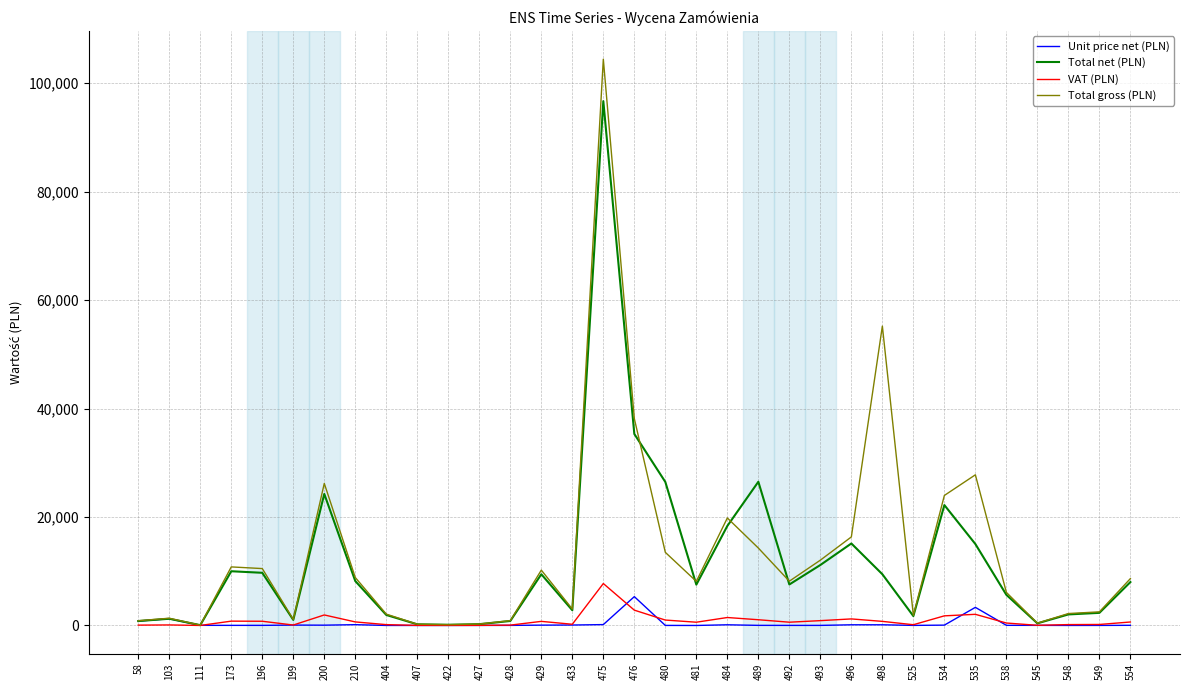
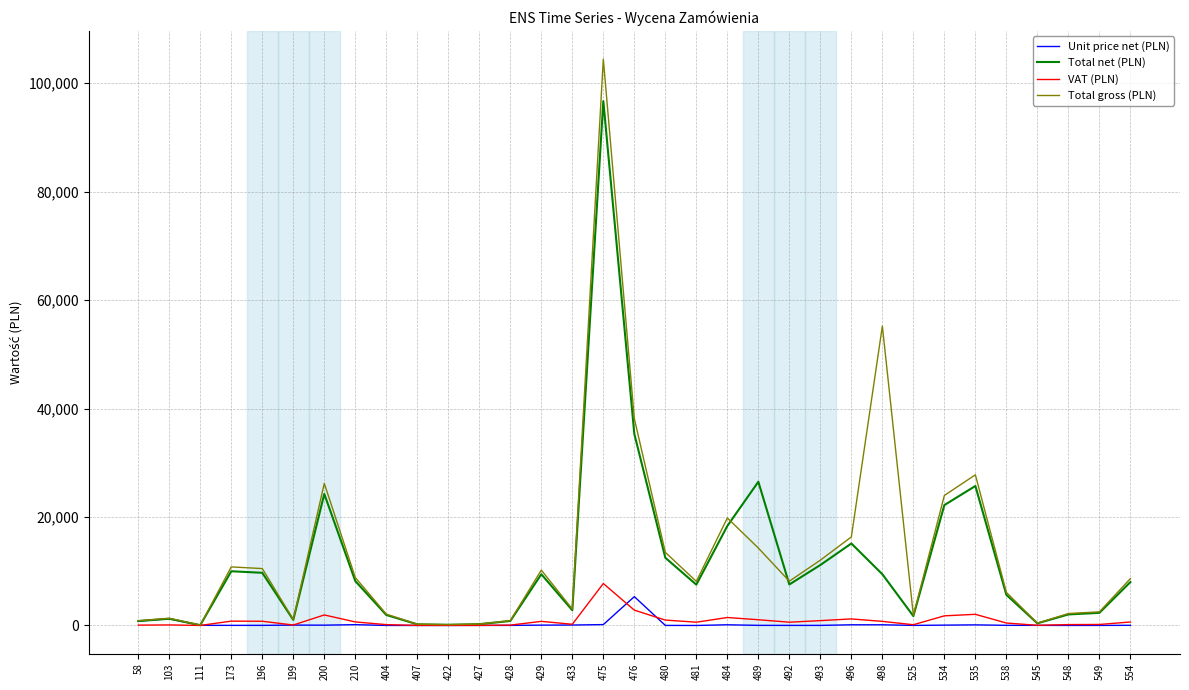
Total net (PLN), 480: 26,000 -> 12,000
Unit price net (PLN), 535: 3,000 -> 0
Total net (PLN), 535: 15,000 -> 26,000
